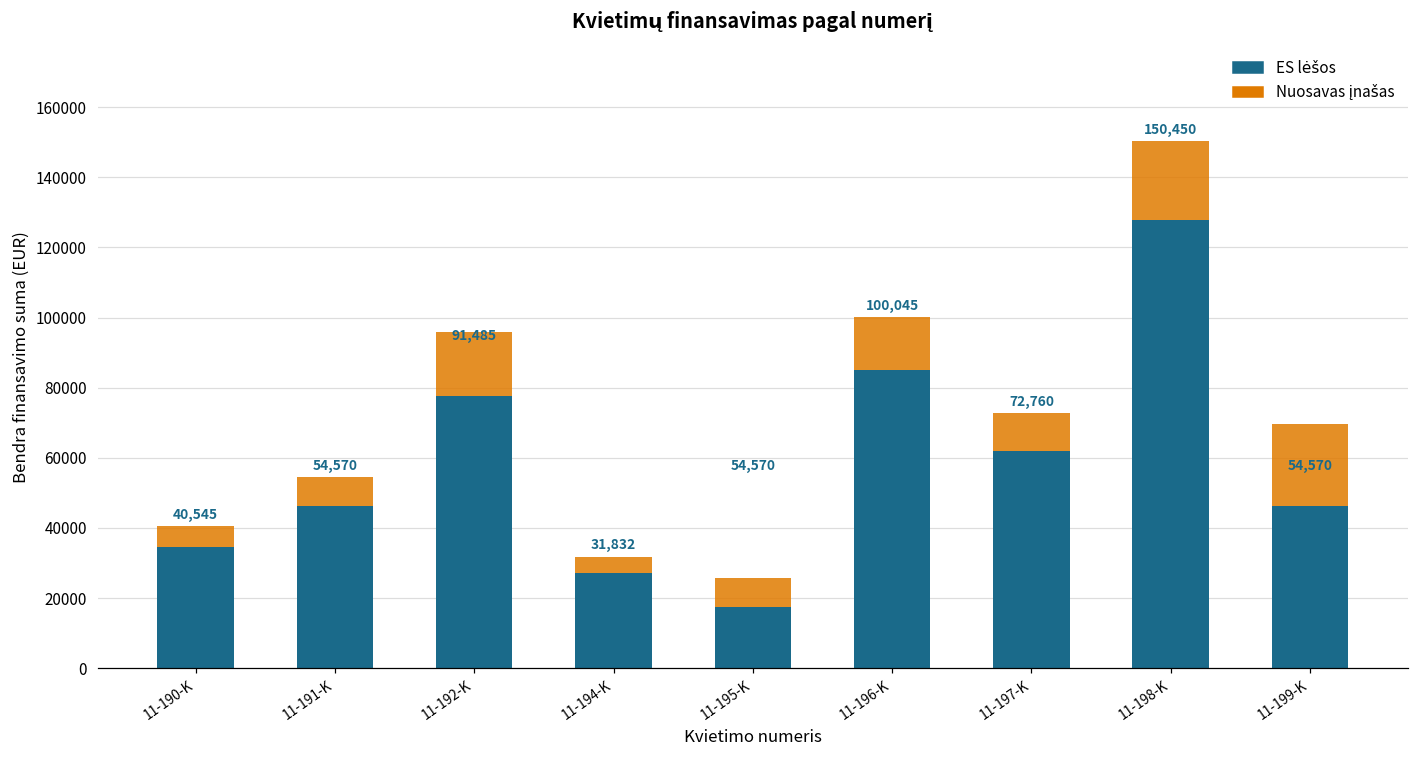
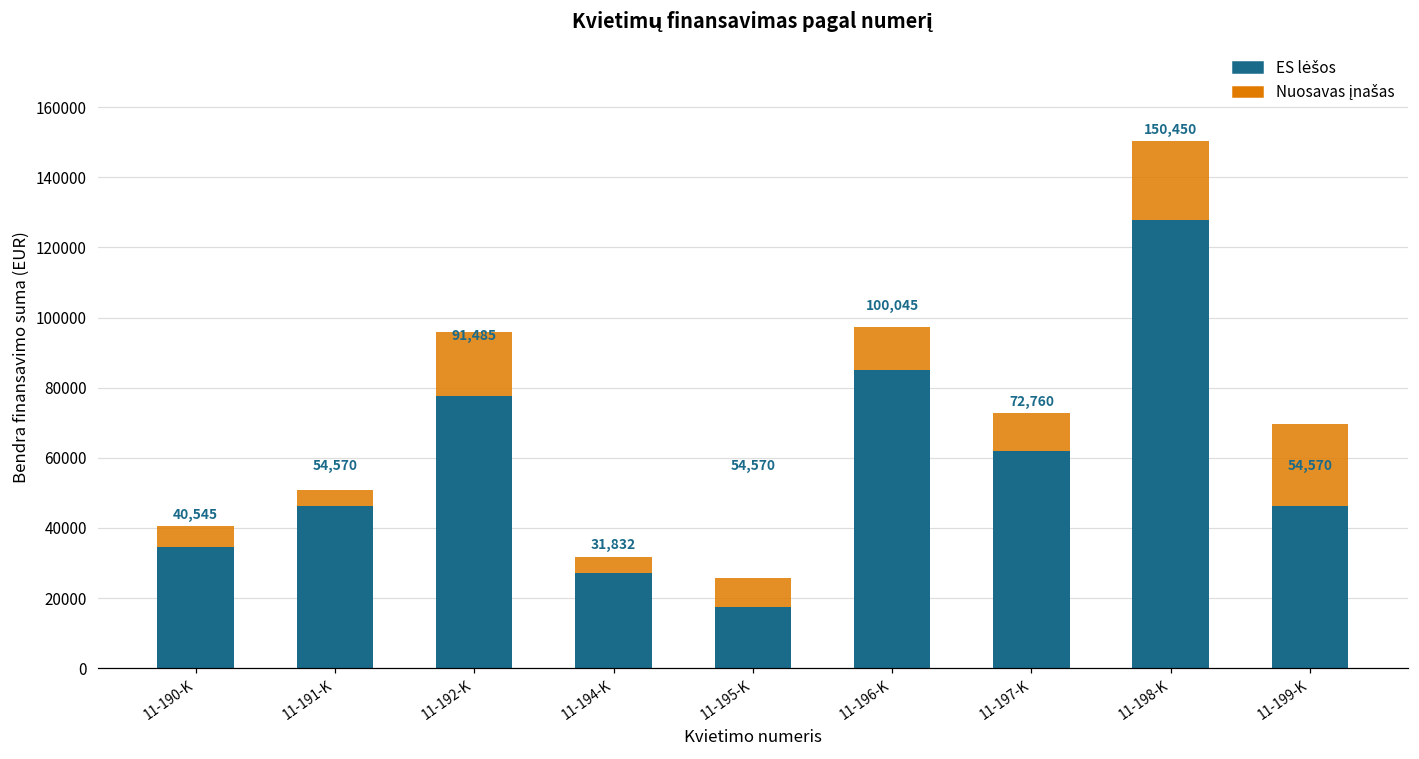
Nuosavas įnašas, 11-191-K: 8000 -> 4000
Nuosavas įnašas, 11-196-K: 15000 -> 12000
